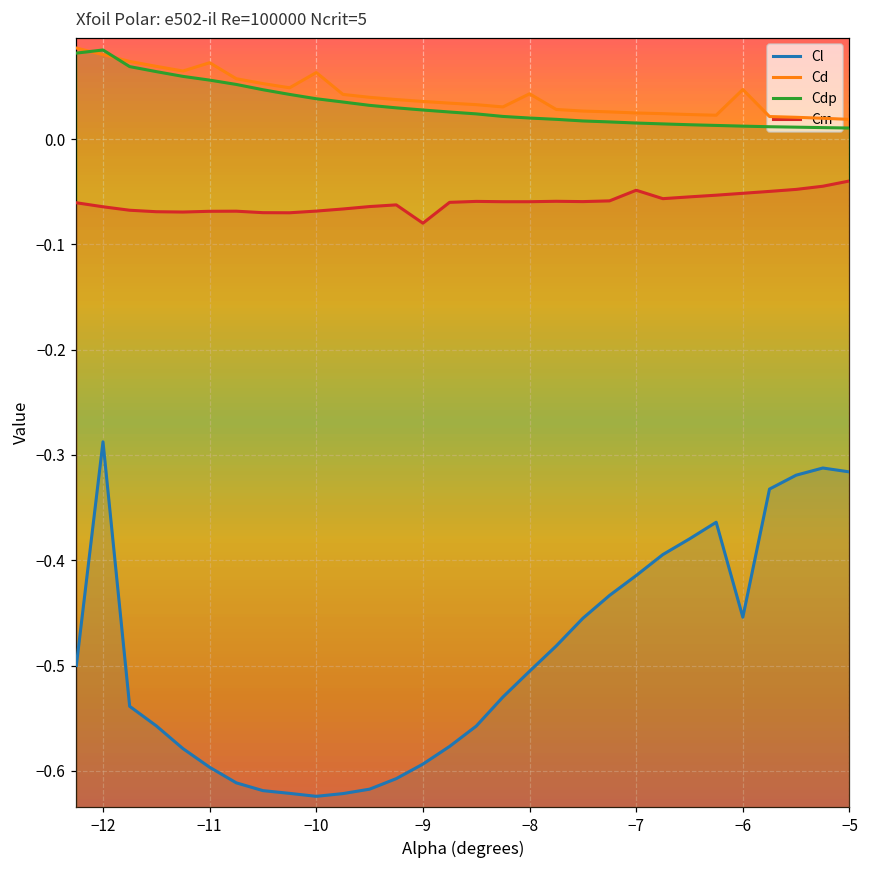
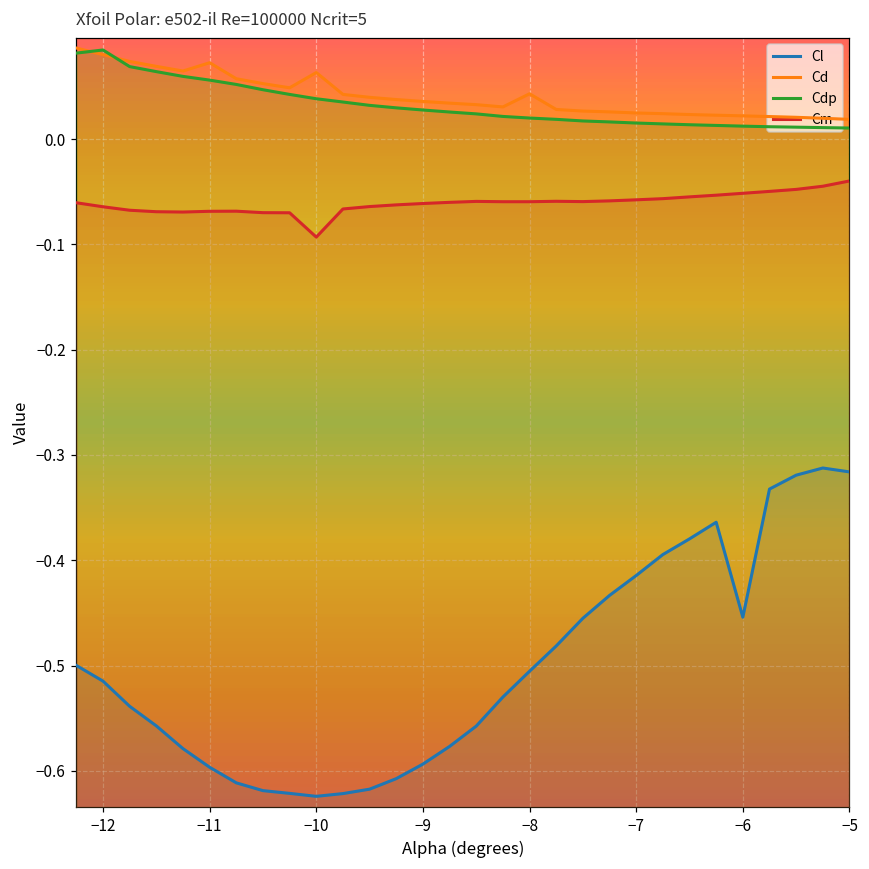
Cl, −12: -0.29 -> -0.51
Cm, −10: -0.07 -> -0.09
Cm, −9: -0.08 -> -0.06
Cm, −7: -0.05 -> -0.06
Cd, −6: 0.05 -> 0.02
